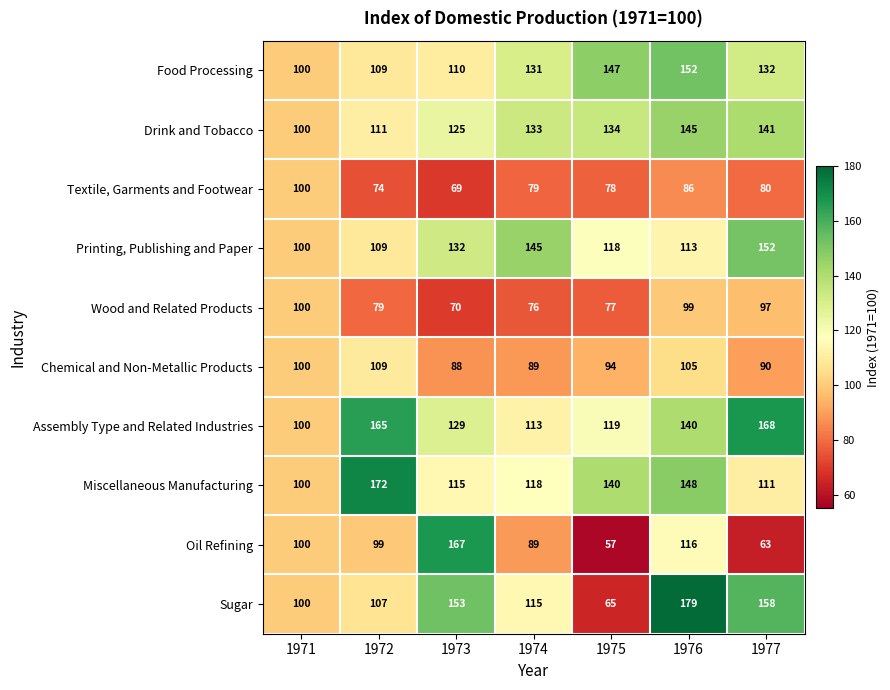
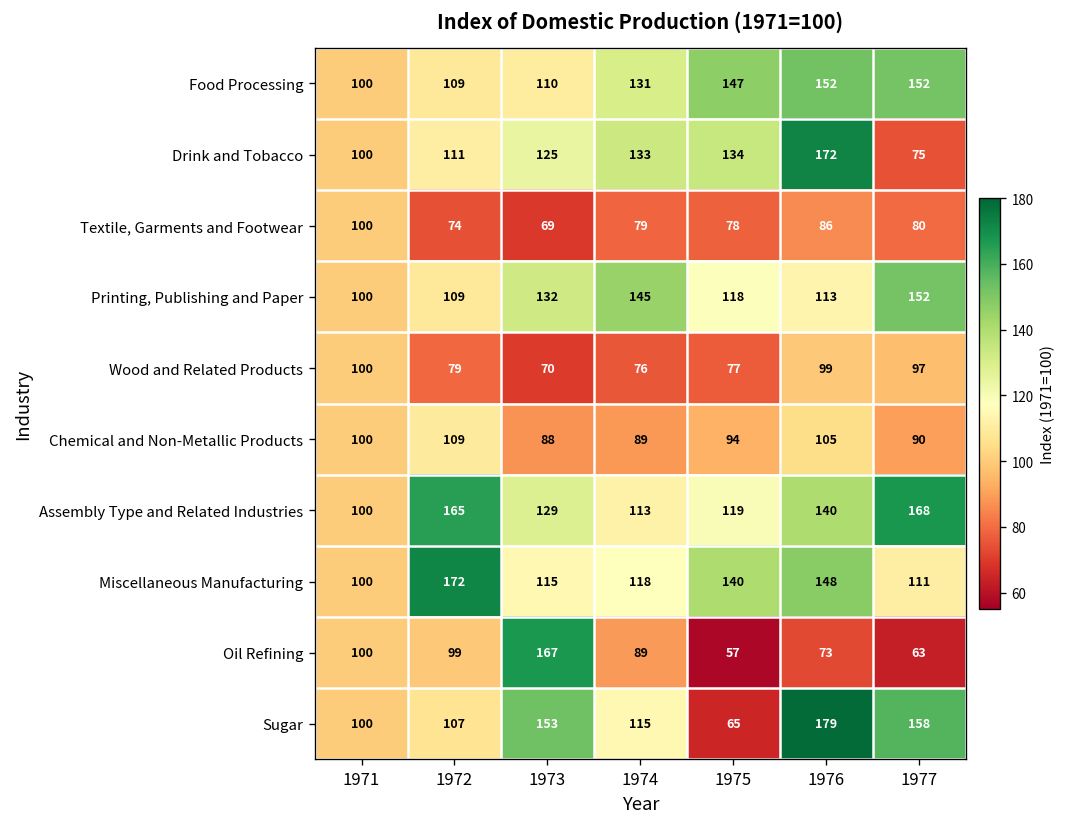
Food Processing, 1977: 132 -> 152
Drink and Tobacco, 1976: 145 -> 172
Drink and Tobacco, 1977: 141 -> 75
Oil Refining, 1976: 116 -> 73
